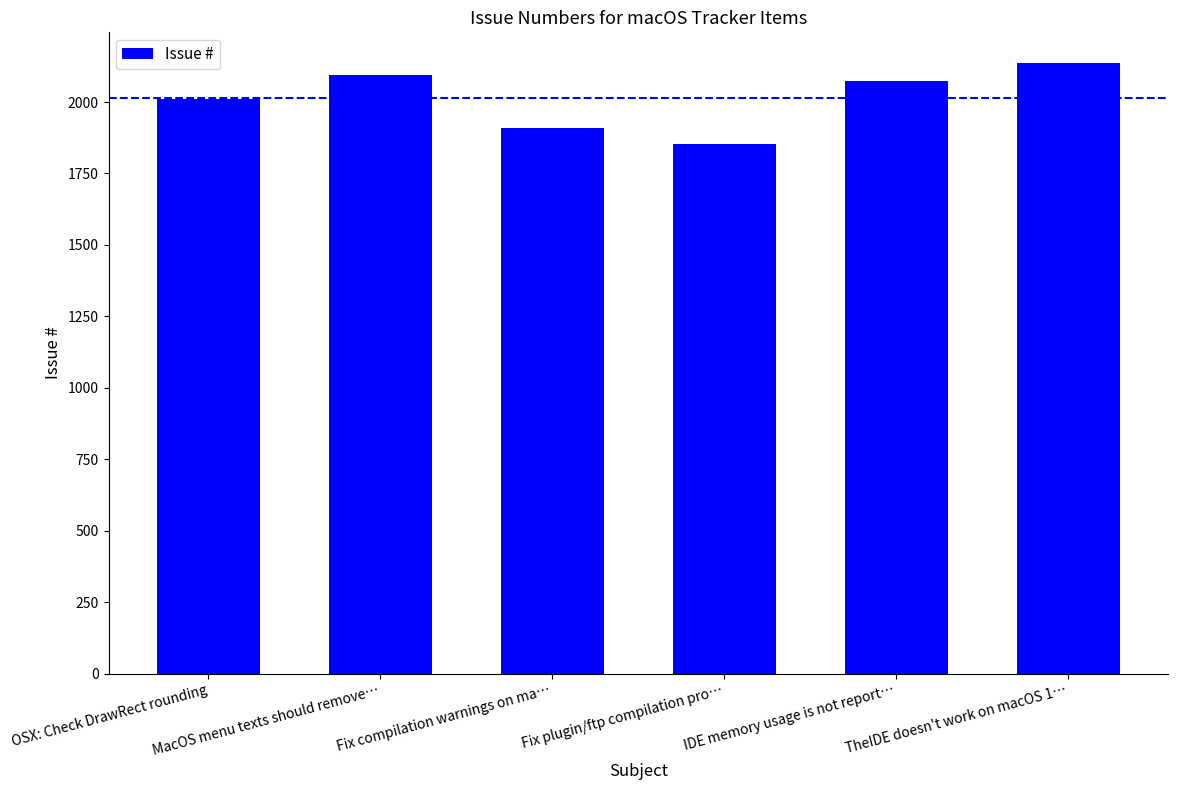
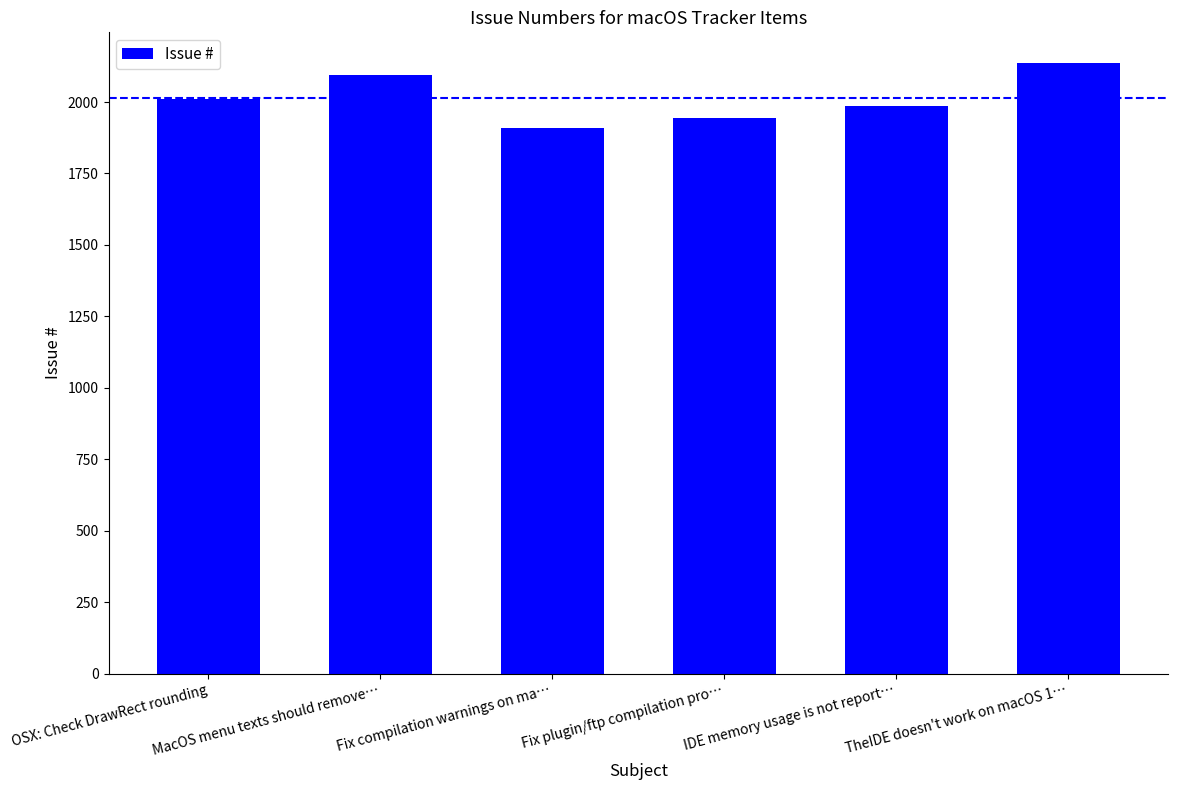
Fix plugin/ftp compilation pro…: 1850 -> 1950
IDE memory usage is not report…: 2070 -> 1990
